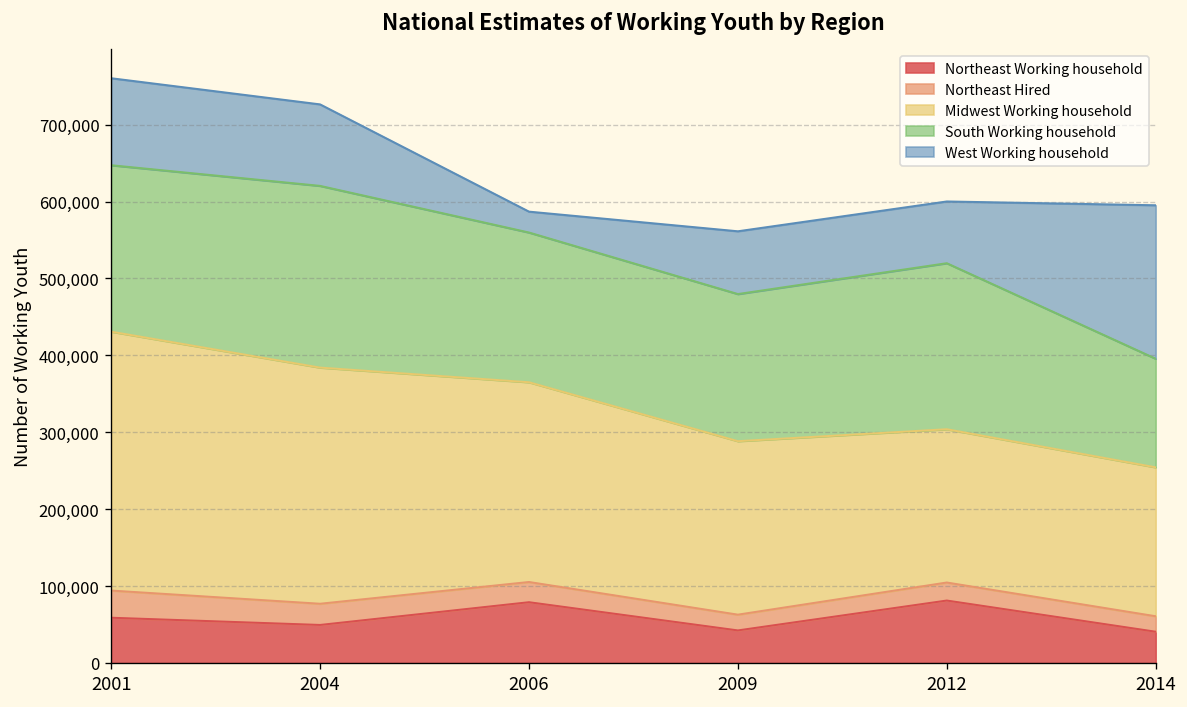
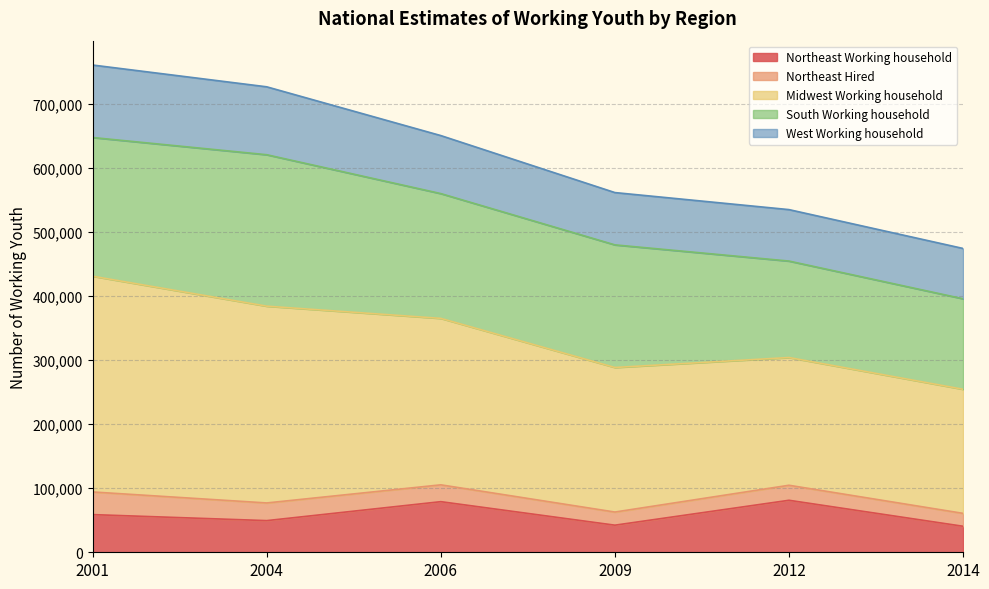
West Working household, 2006: 30,000 -> 90,000
South Working household, 2012: 220,000 -> 150,000
West Working household, 2014: 200,000 -> 80,000
